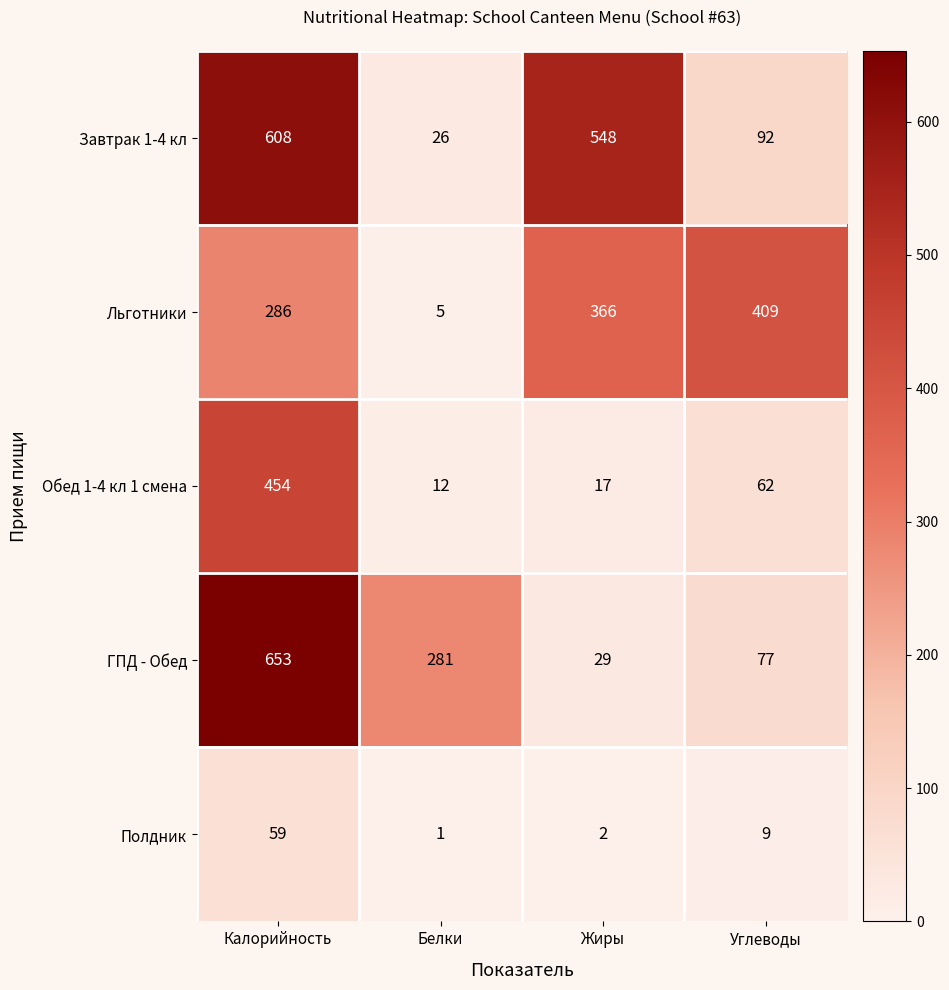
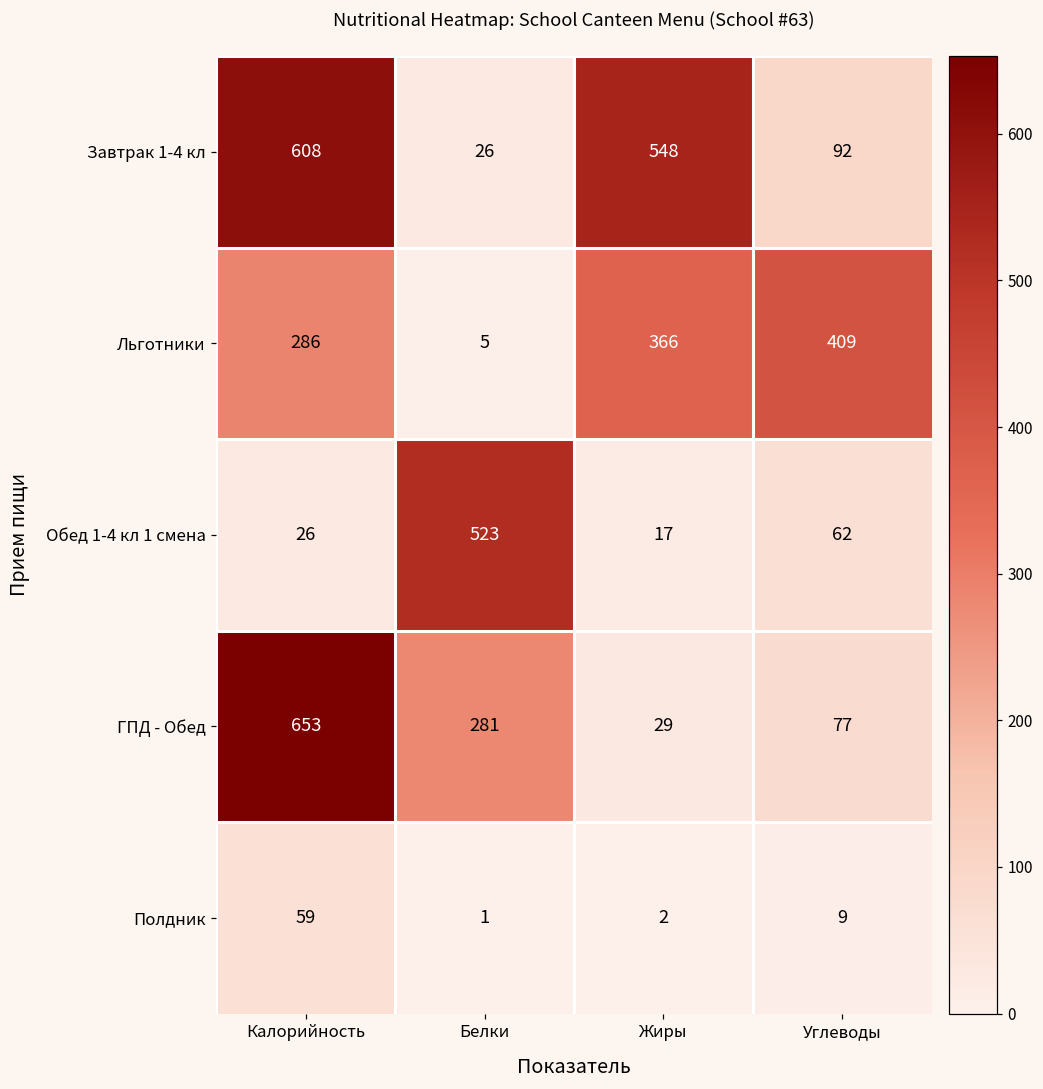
Обед 1-4 кл 1 смена, Калорийность: 454 -> 26
Обед 1-4 кл 1 смена, Белки: 12 -> 523
